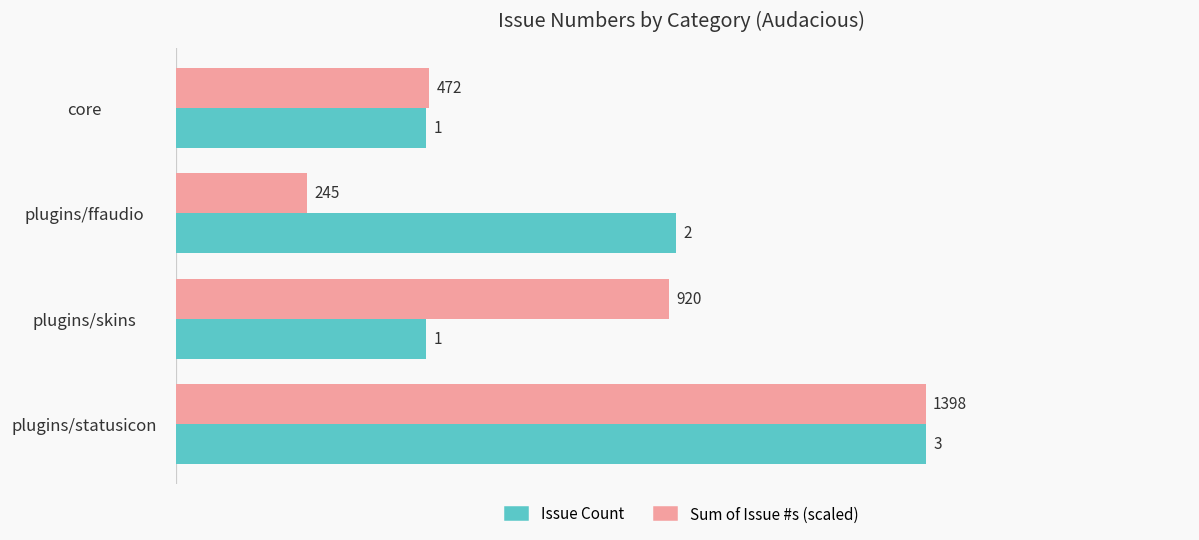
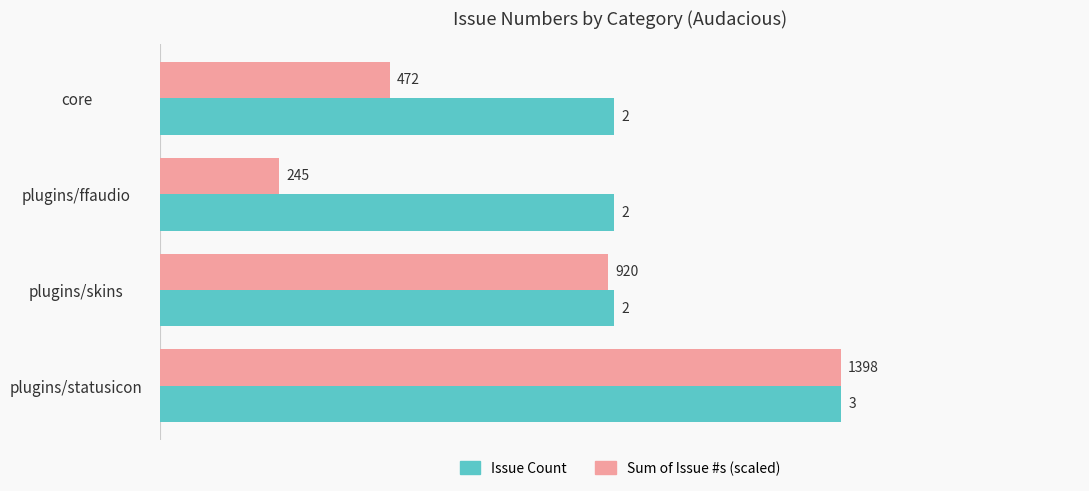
Issue Count, core: 1 -> 2
Issue Count, plugins/skins: 1 -> 2
